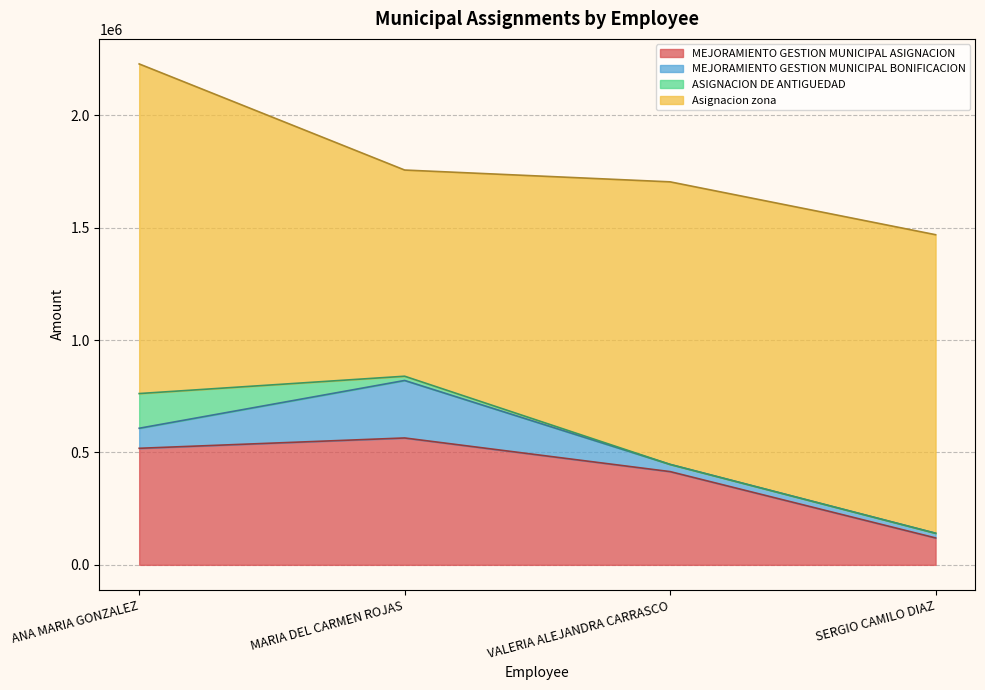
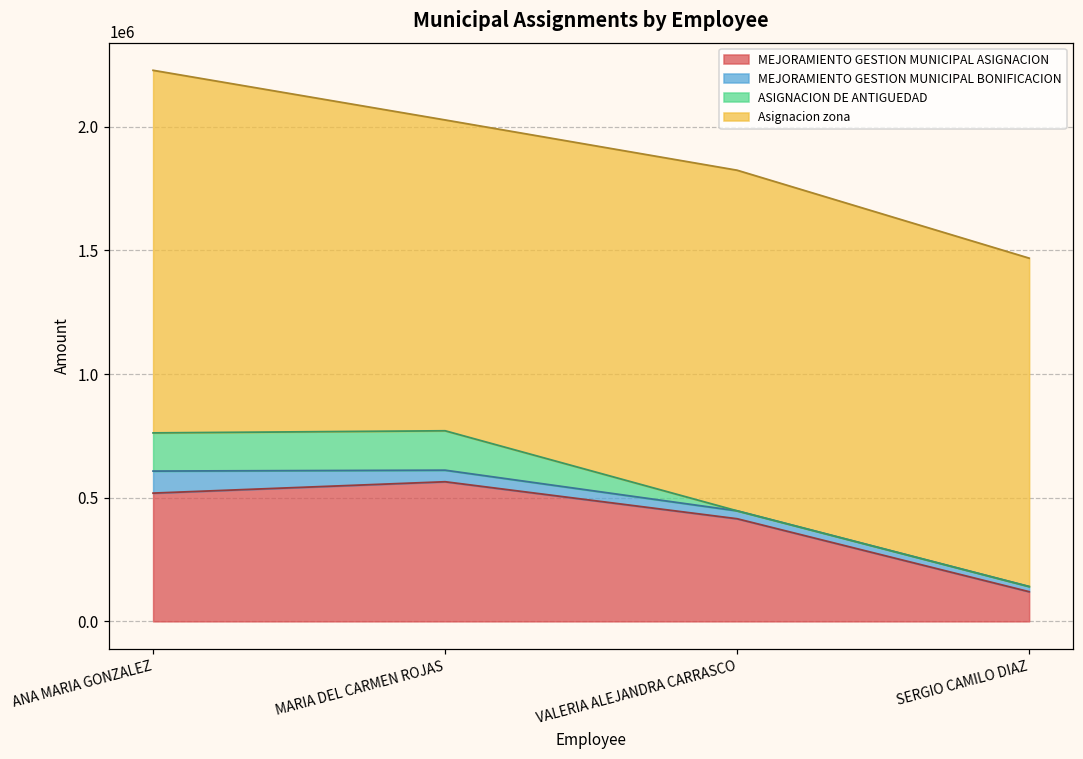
MEJORAMIENTO GESTION MUNICIPAL BONIFICACION, MARIA DEL CARMEN ROJAS: 260000 -> 50000
ASIGNACION DE ANTIGUEDAD, MARIA DEL CARMEN ROJAS: 20000 -> 160000
Asignacion zona, MARIA DEL CARMEN ROJAS: 920000 -> 1260000
Asignacion zona, VALERIA ALEJANDRA CARRASCO: 1260000 -> 1380000
